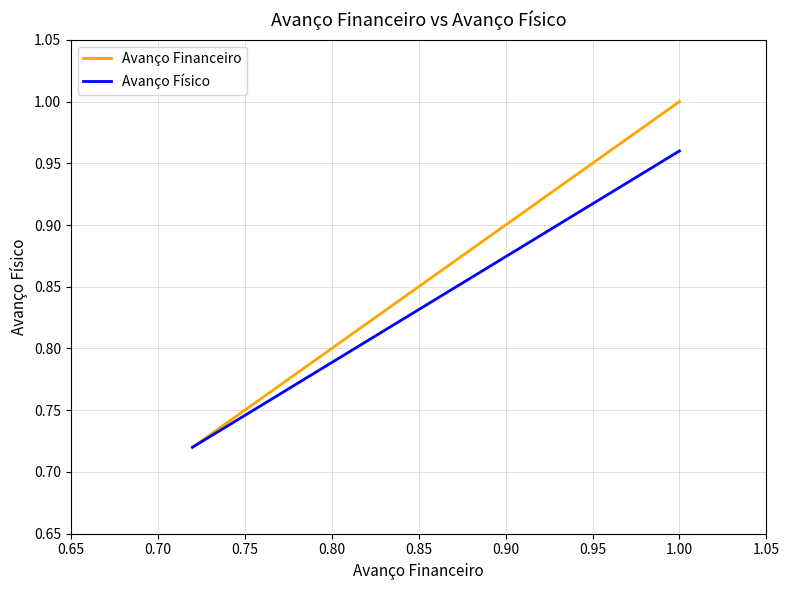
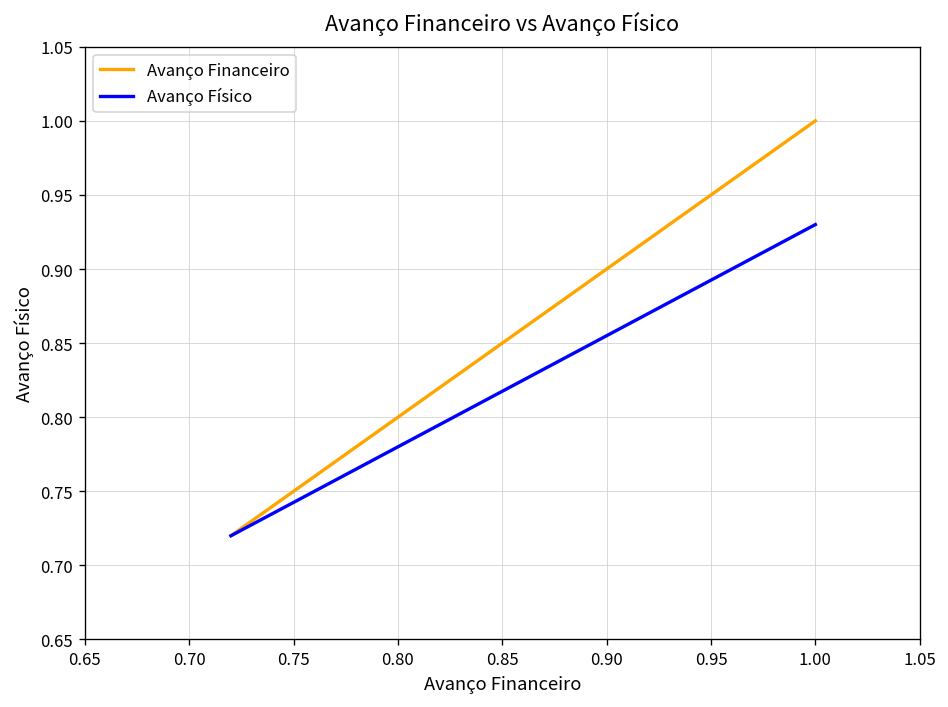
Avanço Físico, 1.00: 0.96 -> 0.93
